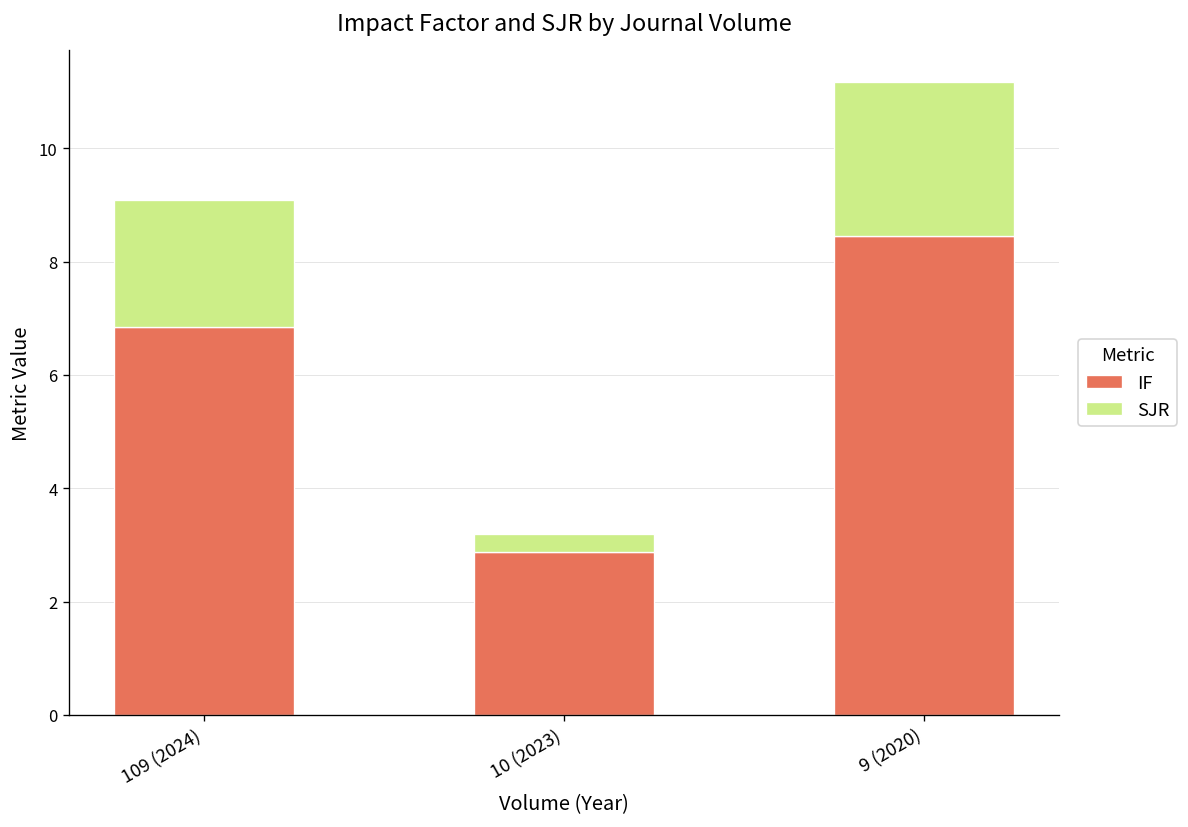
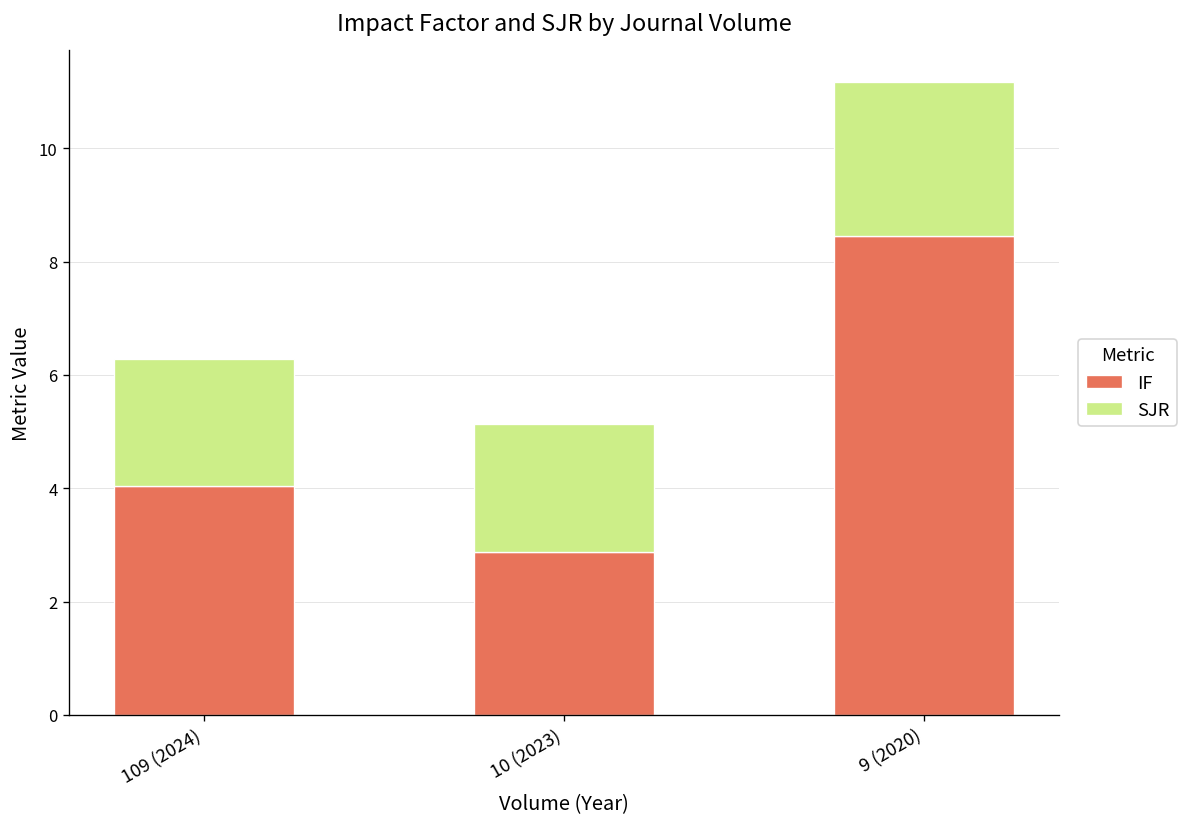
IF, 109 (2024): 6.8 -> 4.0
SJR, 10 (2023): 0.3 -> 2.3
